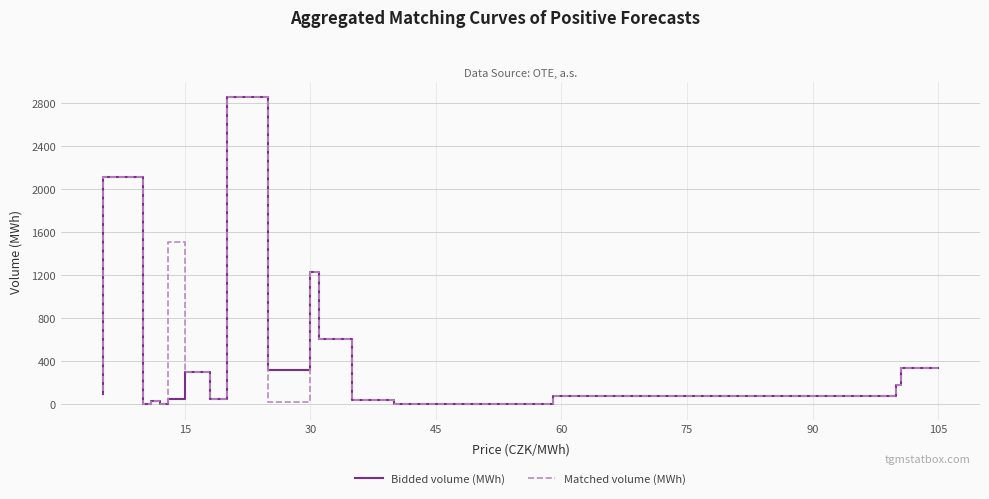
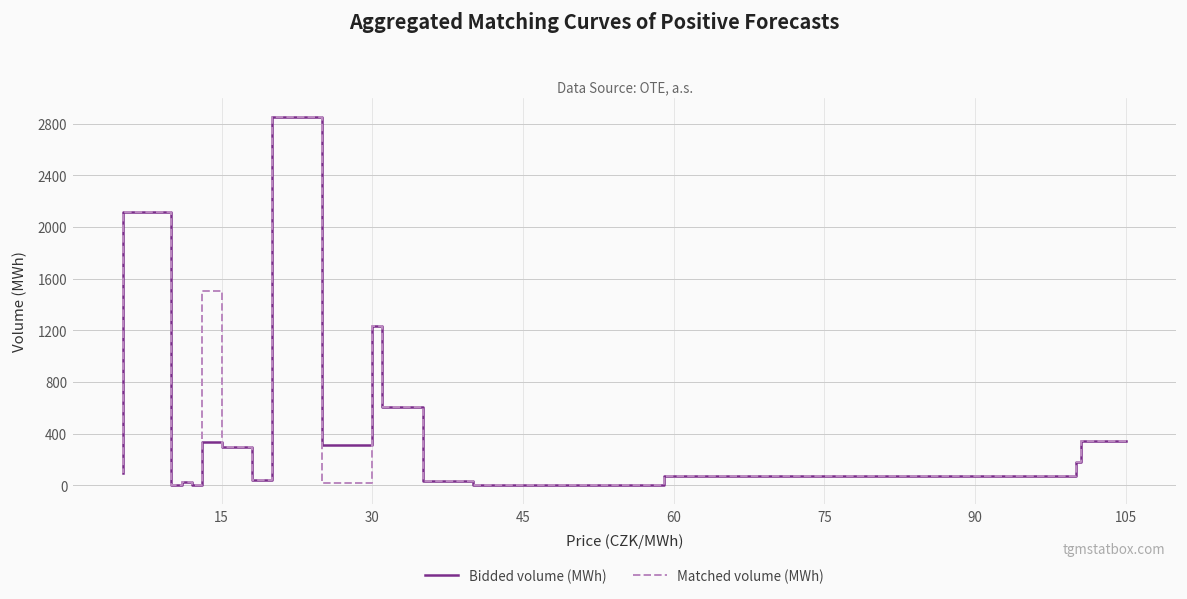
Bidded volume (MWh), 15: 50 -> 330
